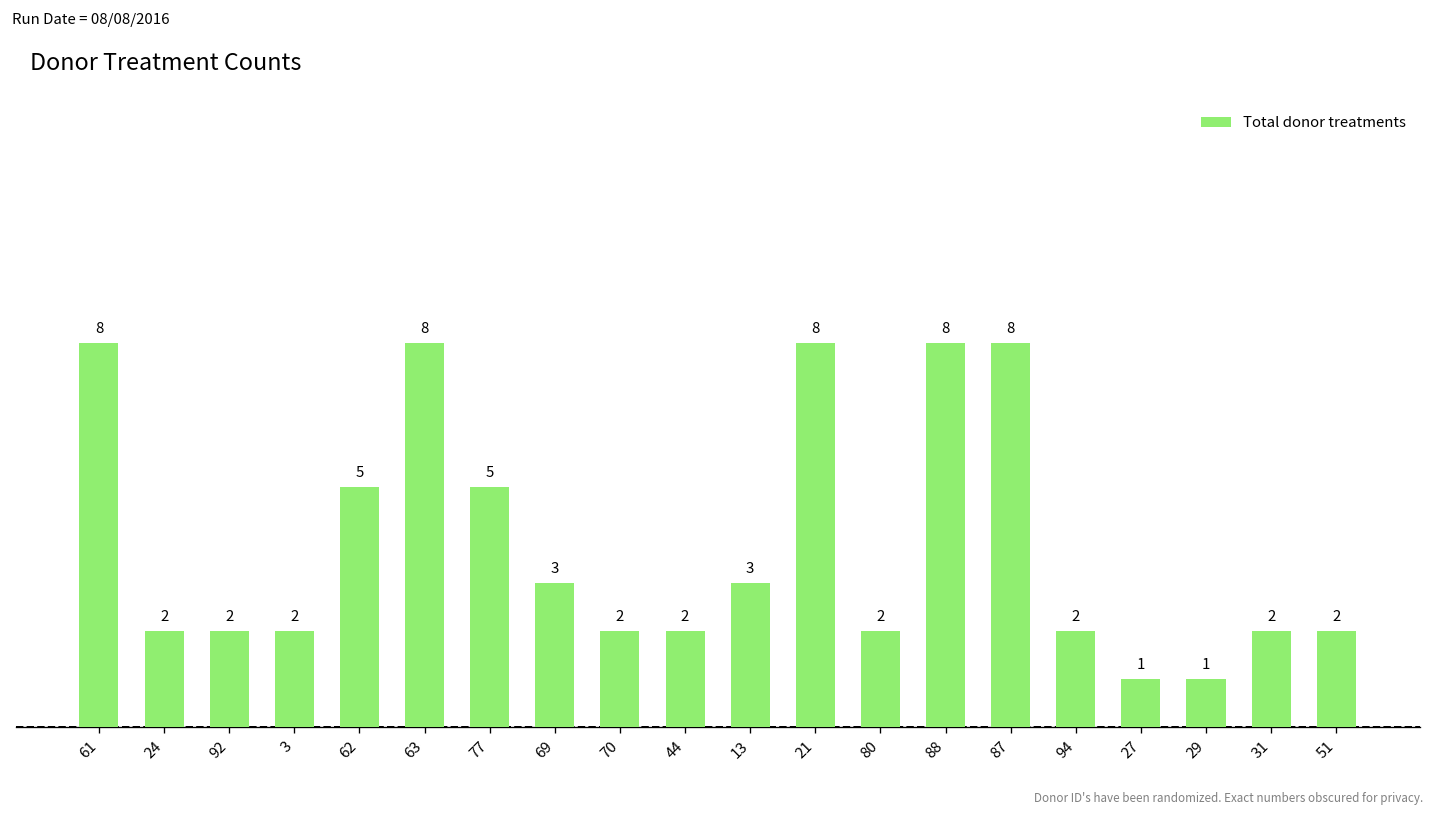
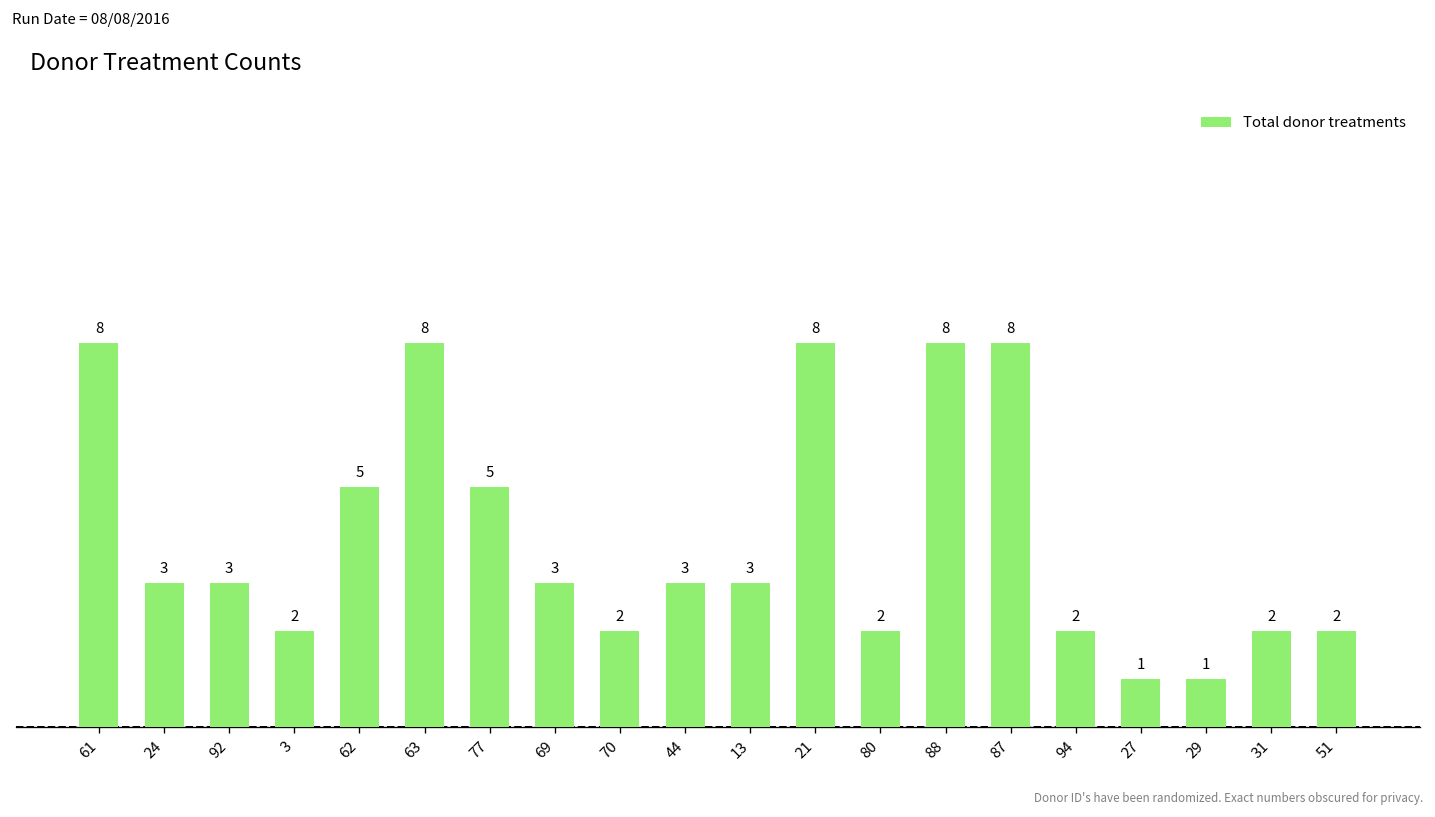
24: 2 -> 3
92: 2 -> 3
44: 2 -> 3
